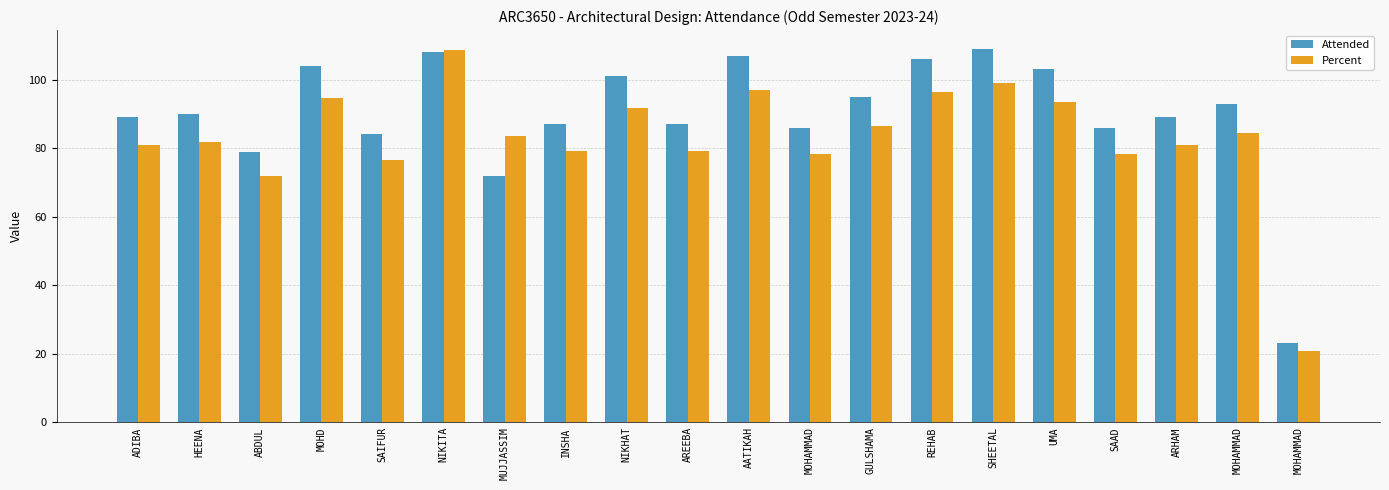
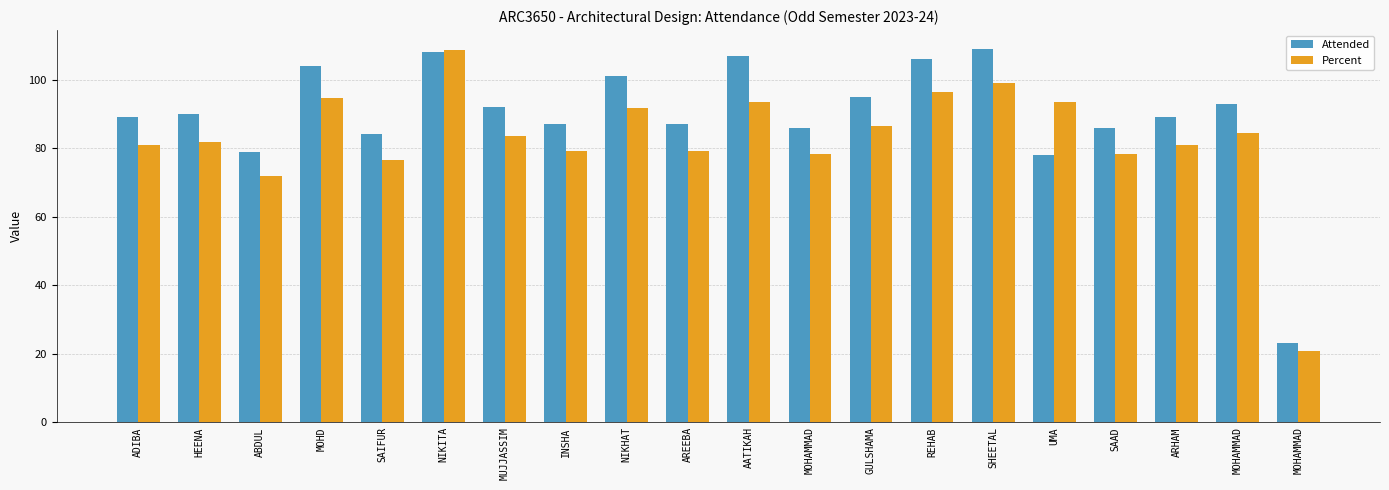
Attended, MUJJASSIM: 72 -> 92
Percent, AATIKAH: 97 -> 94
Attended, UMA: 103 -> 78
